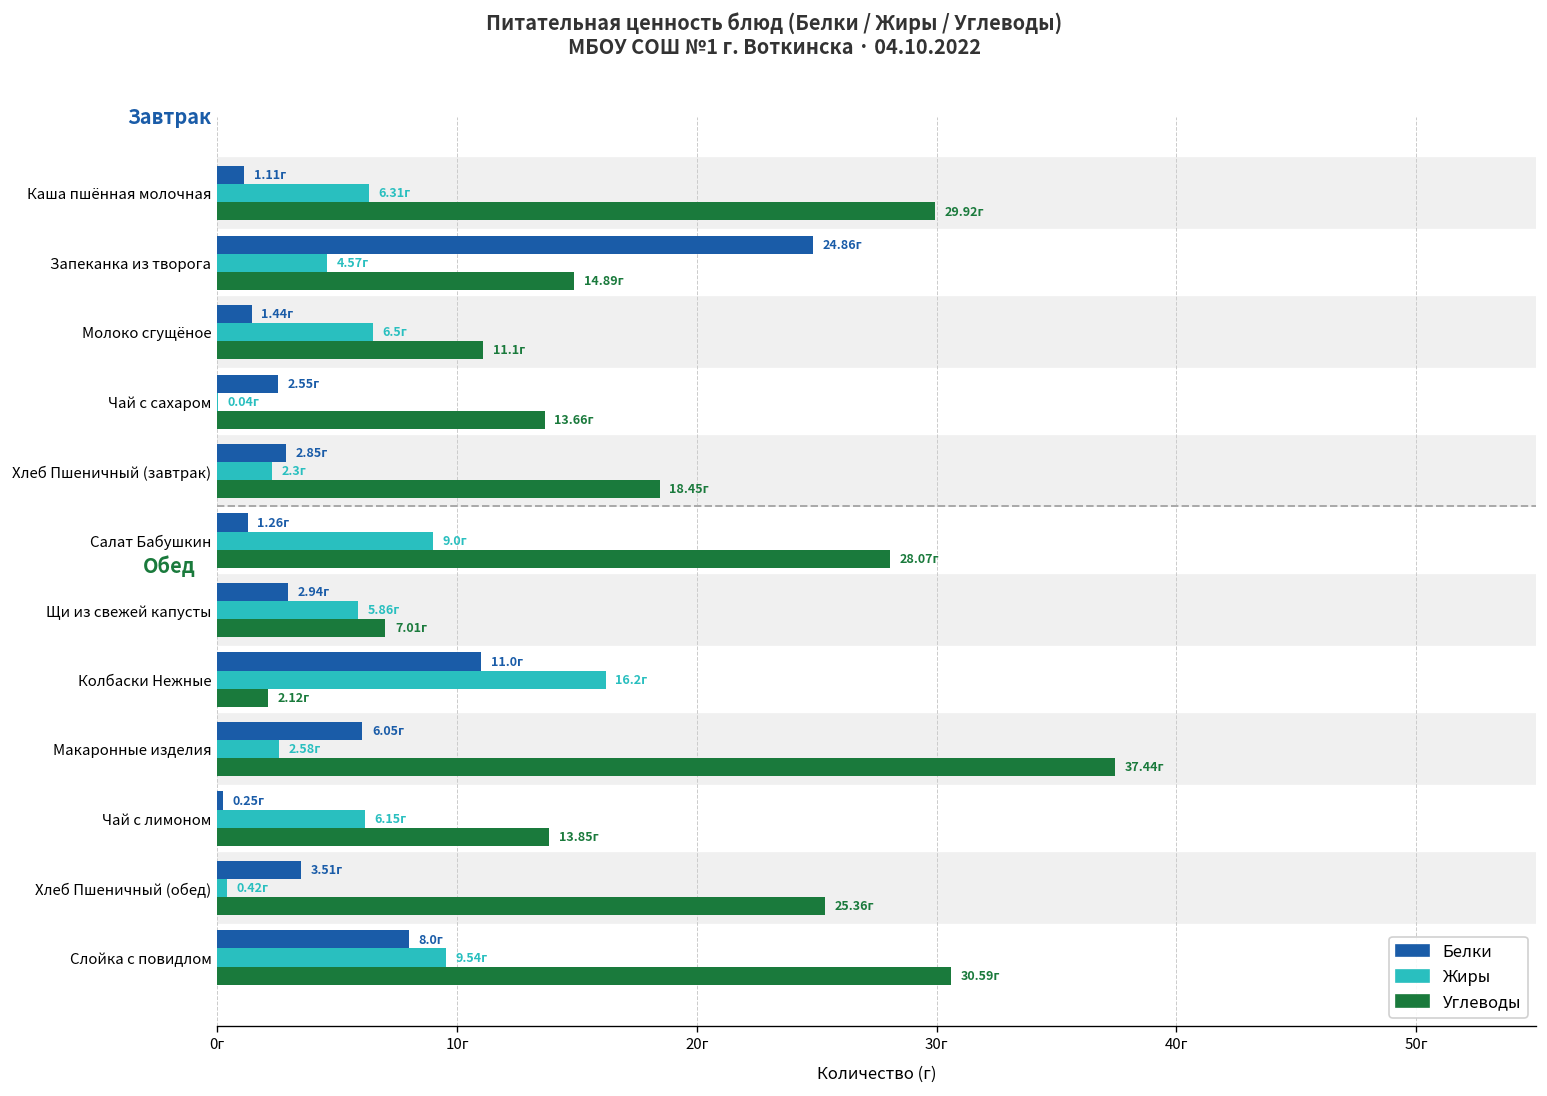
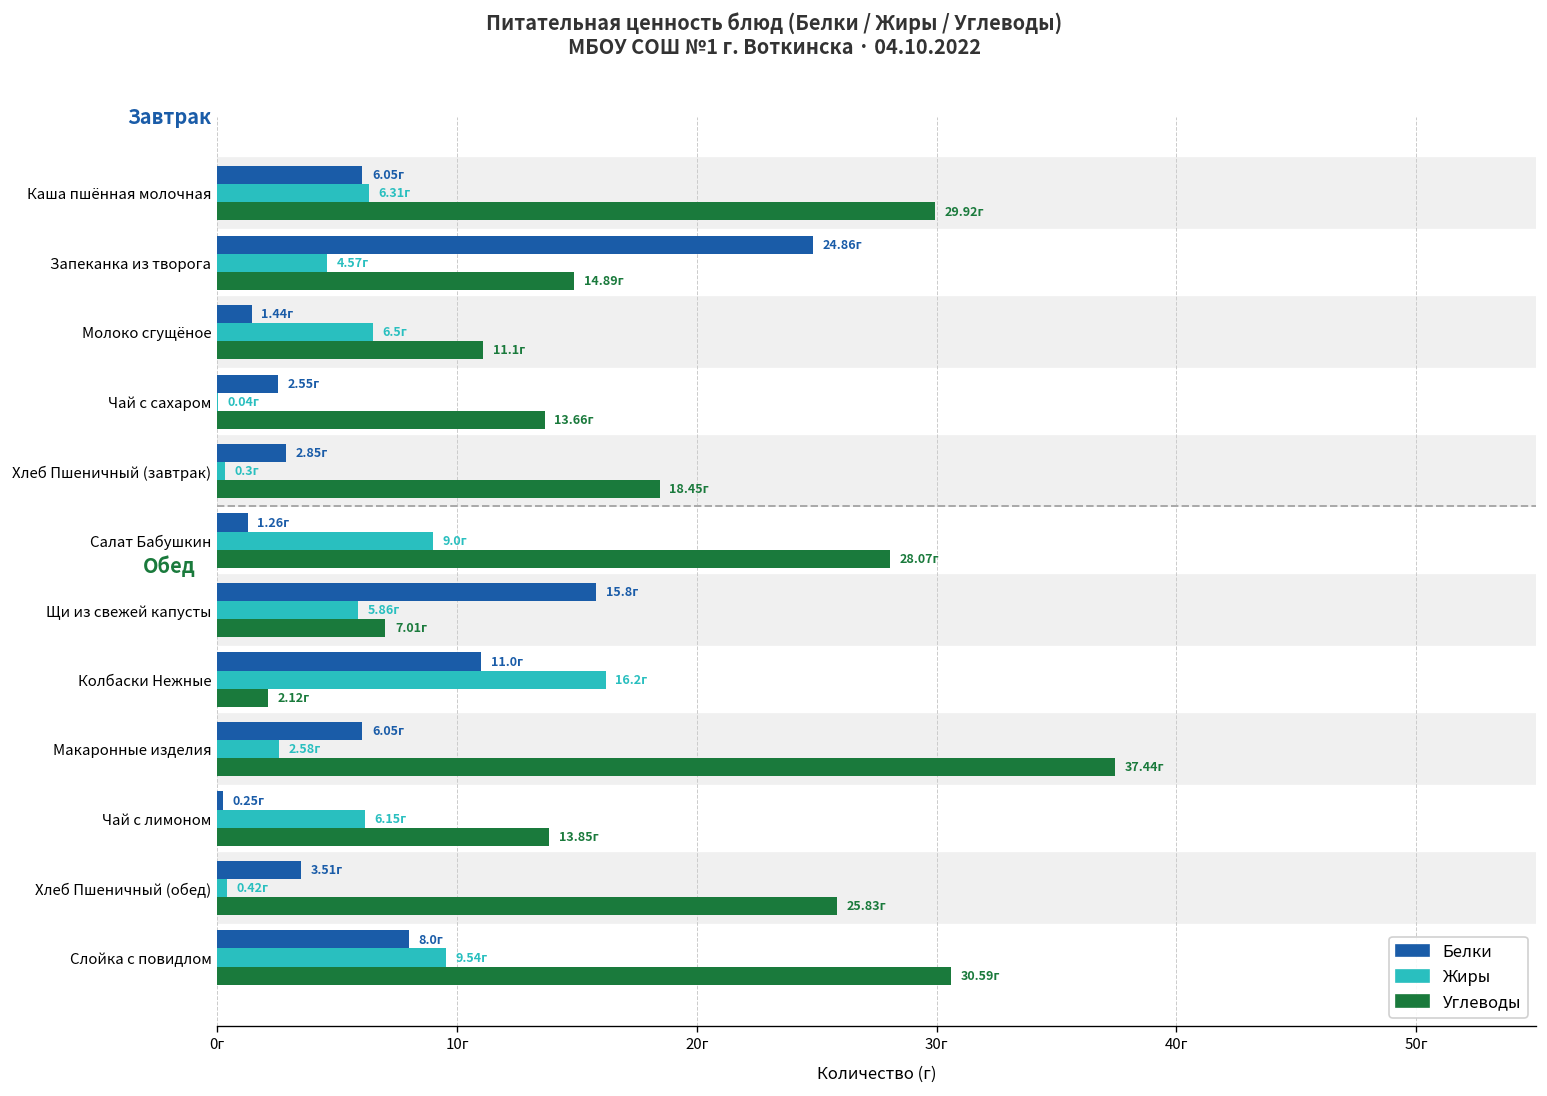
Белки, Каша пшённая молочная: 1.11г -> 6.05г
Жиры, Хлеб Пшеничный (завтрак): 2.3г -> 0.3г
Белки, Щи из свежей капусты: 2.94г -> 15.8г
Углеводы, Хлеб Пшеничный (обед): 25.36г -> 25.83г
